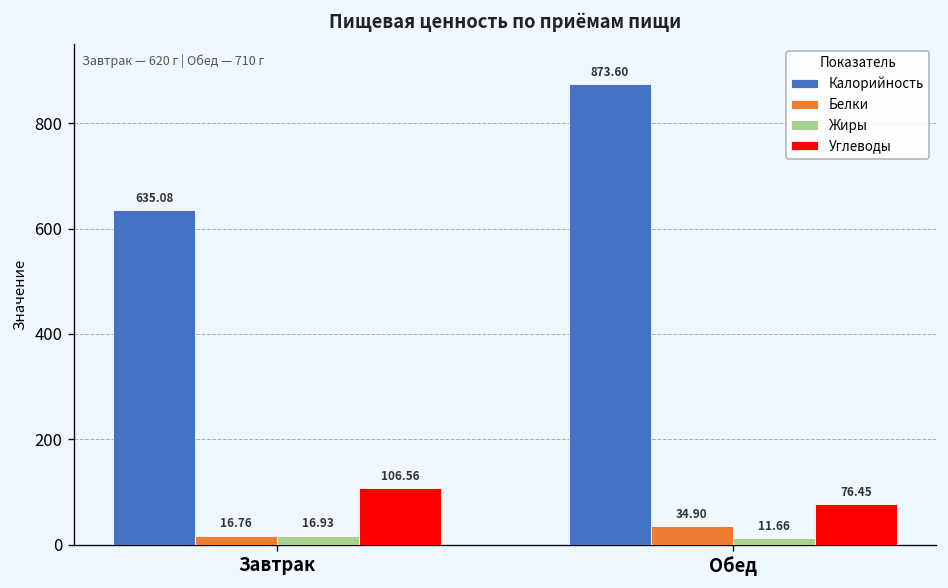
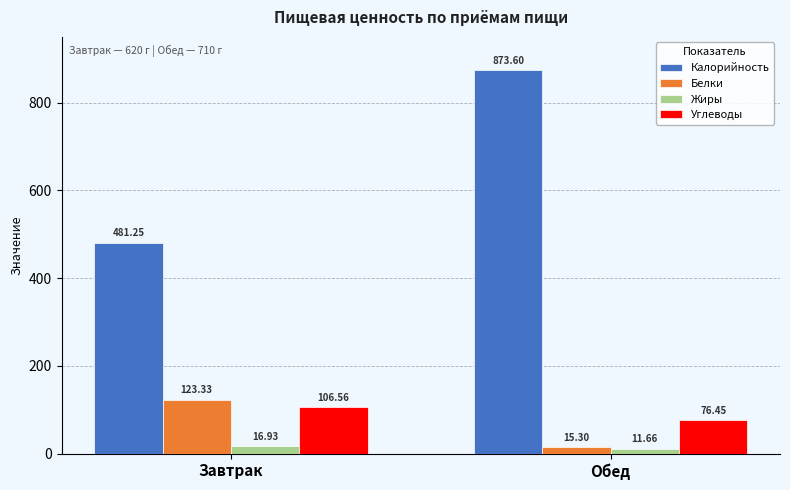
Калорийность, Завтрак: 635.08 -> 481.25
Белки, Завтрак: 16.76 -> 123.33
Белки, Обед: 34.90 -> 15.30
